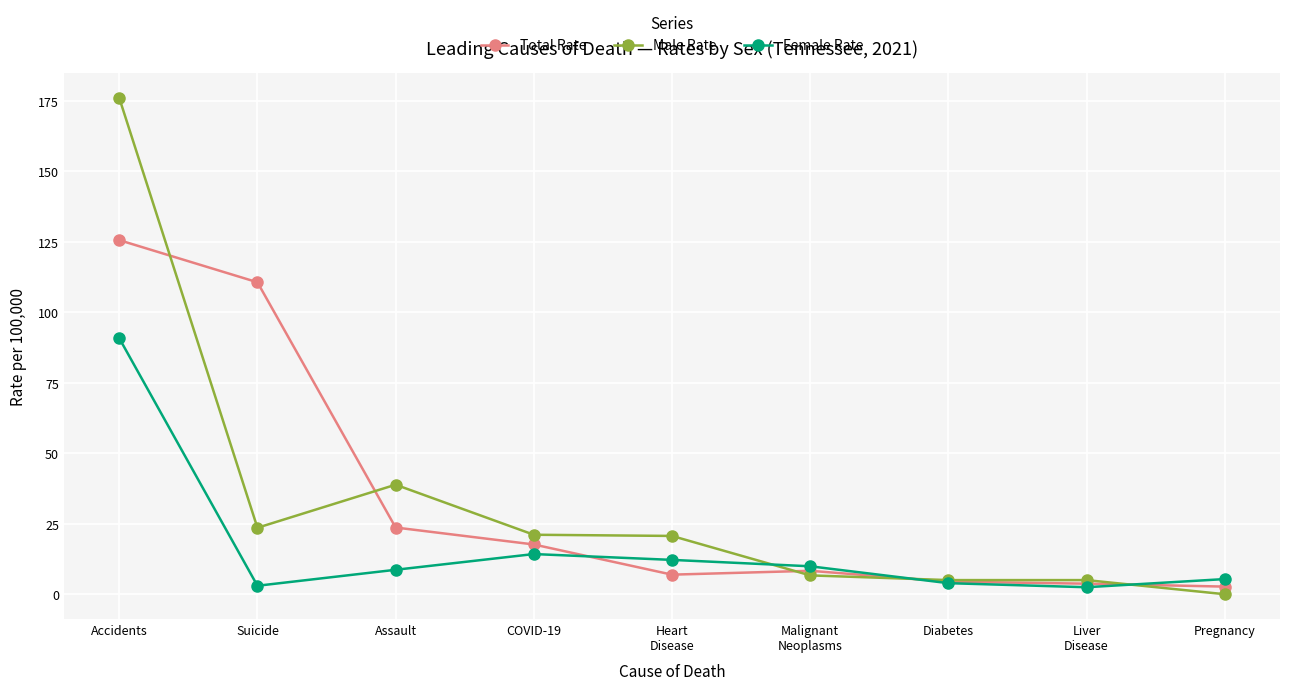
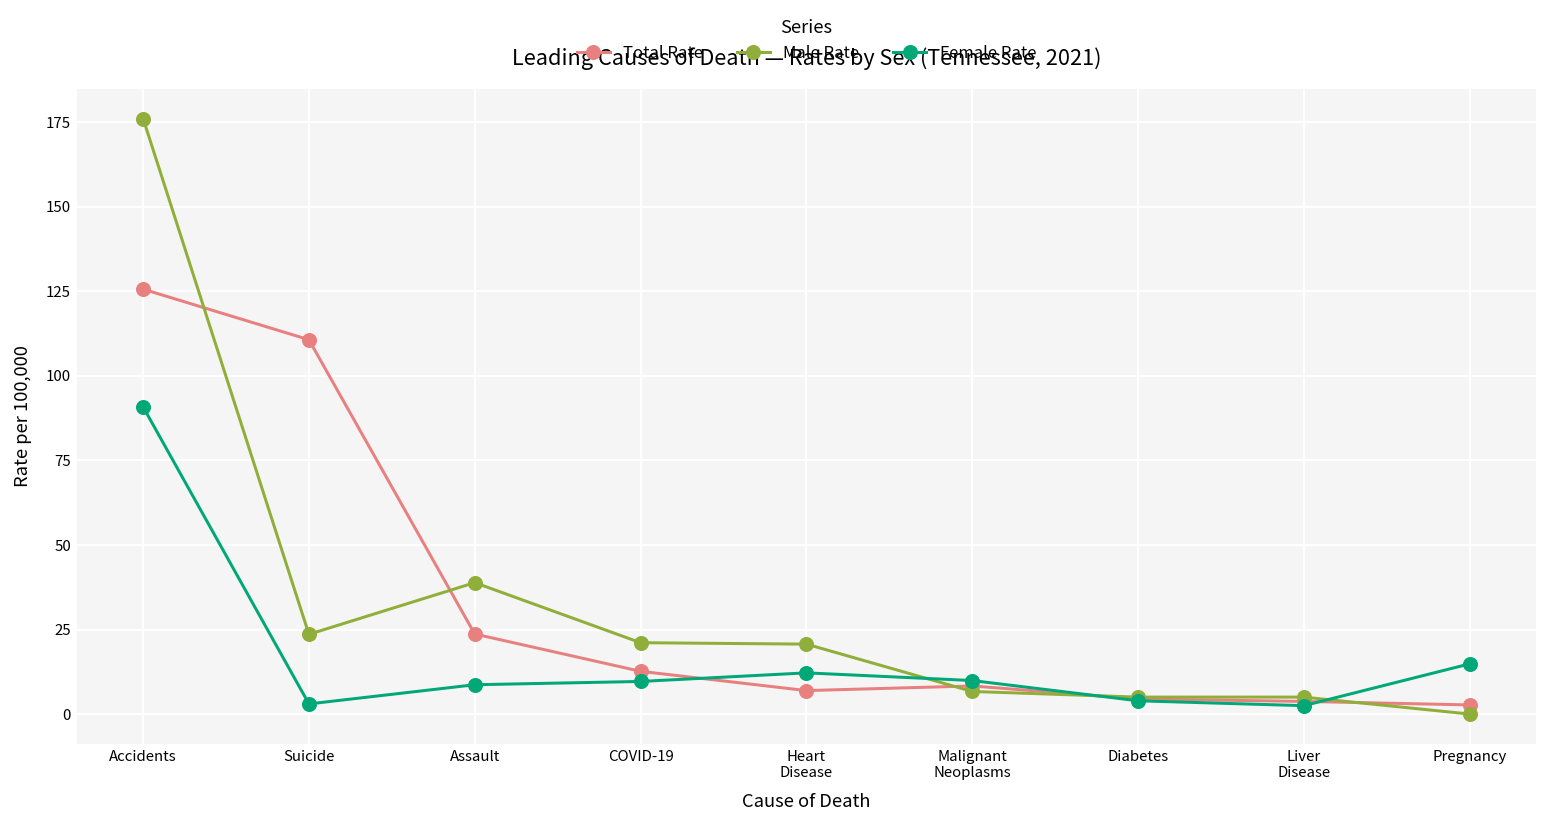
Total Rate, COVID-19: 18 -> 13
Female Rate, COVID-19: 14 -> 10
Female Rate, Pregnancy: 5 -> 15
